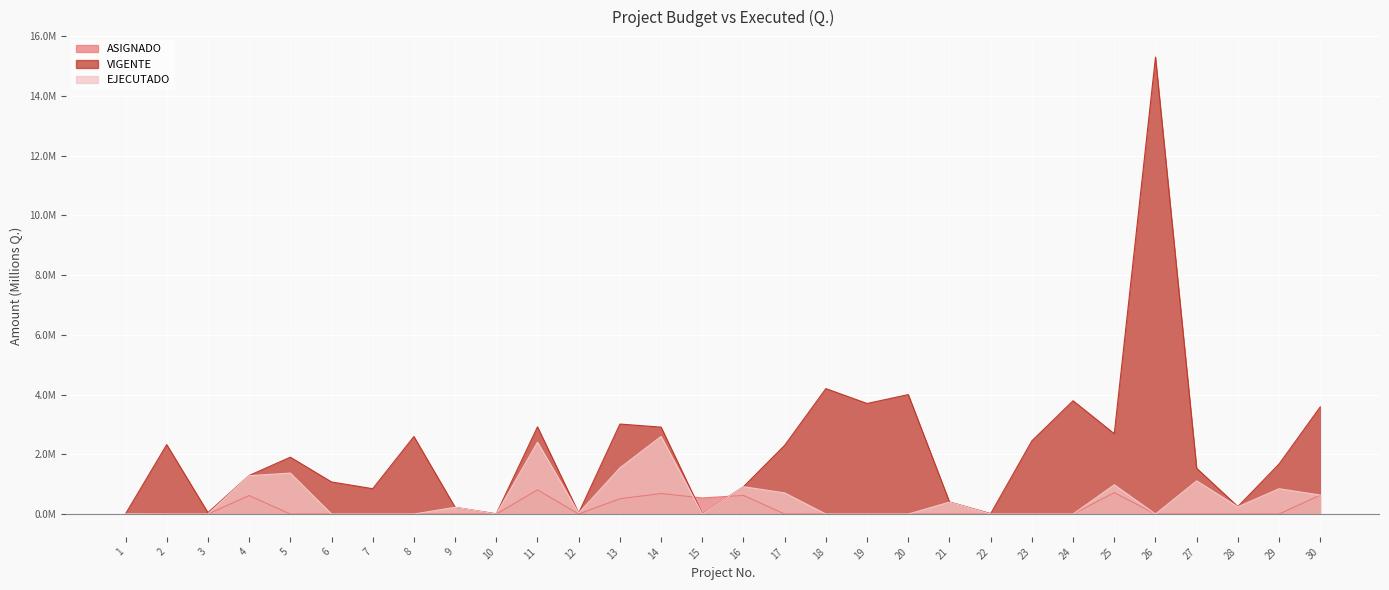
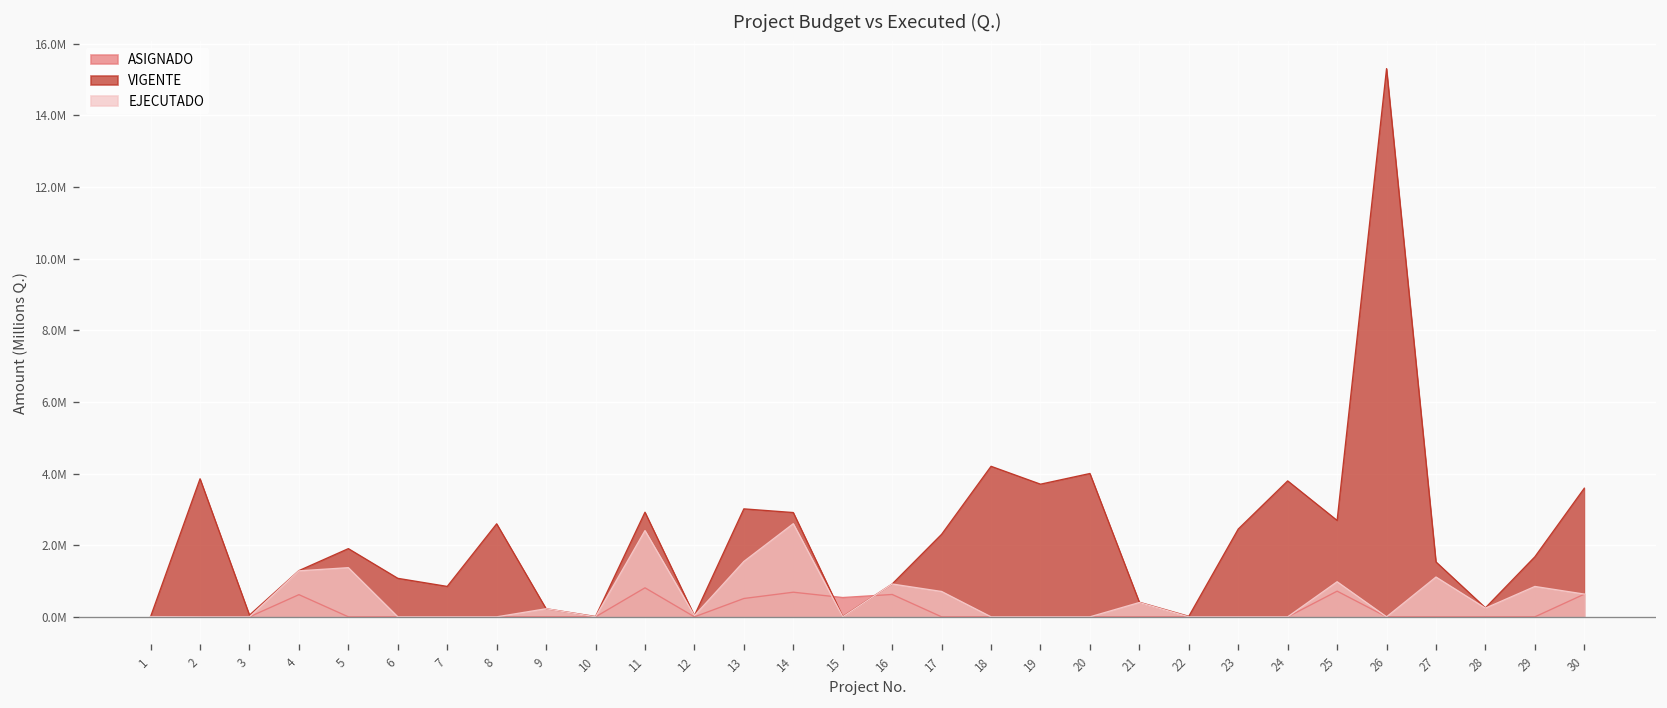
VIGENTE, 2: 2300000 -> 3900000
